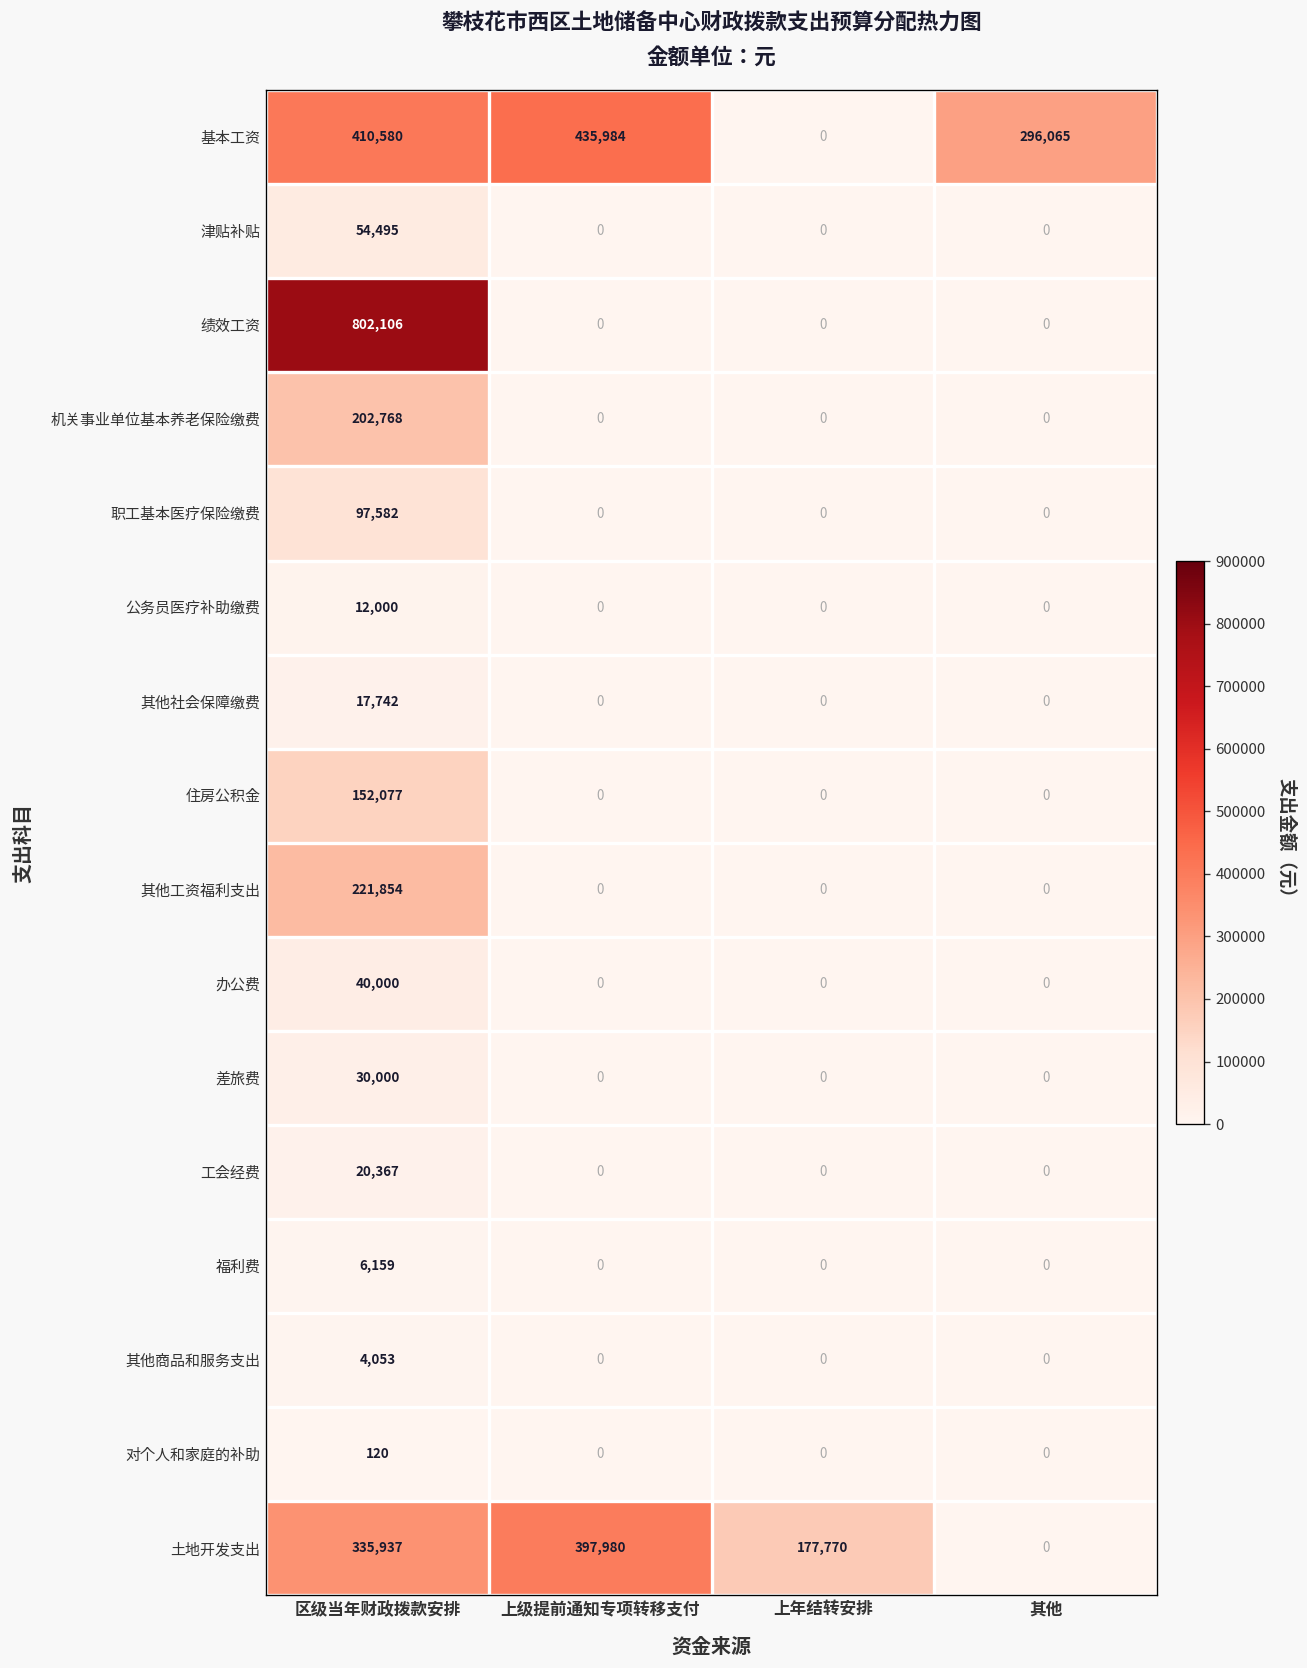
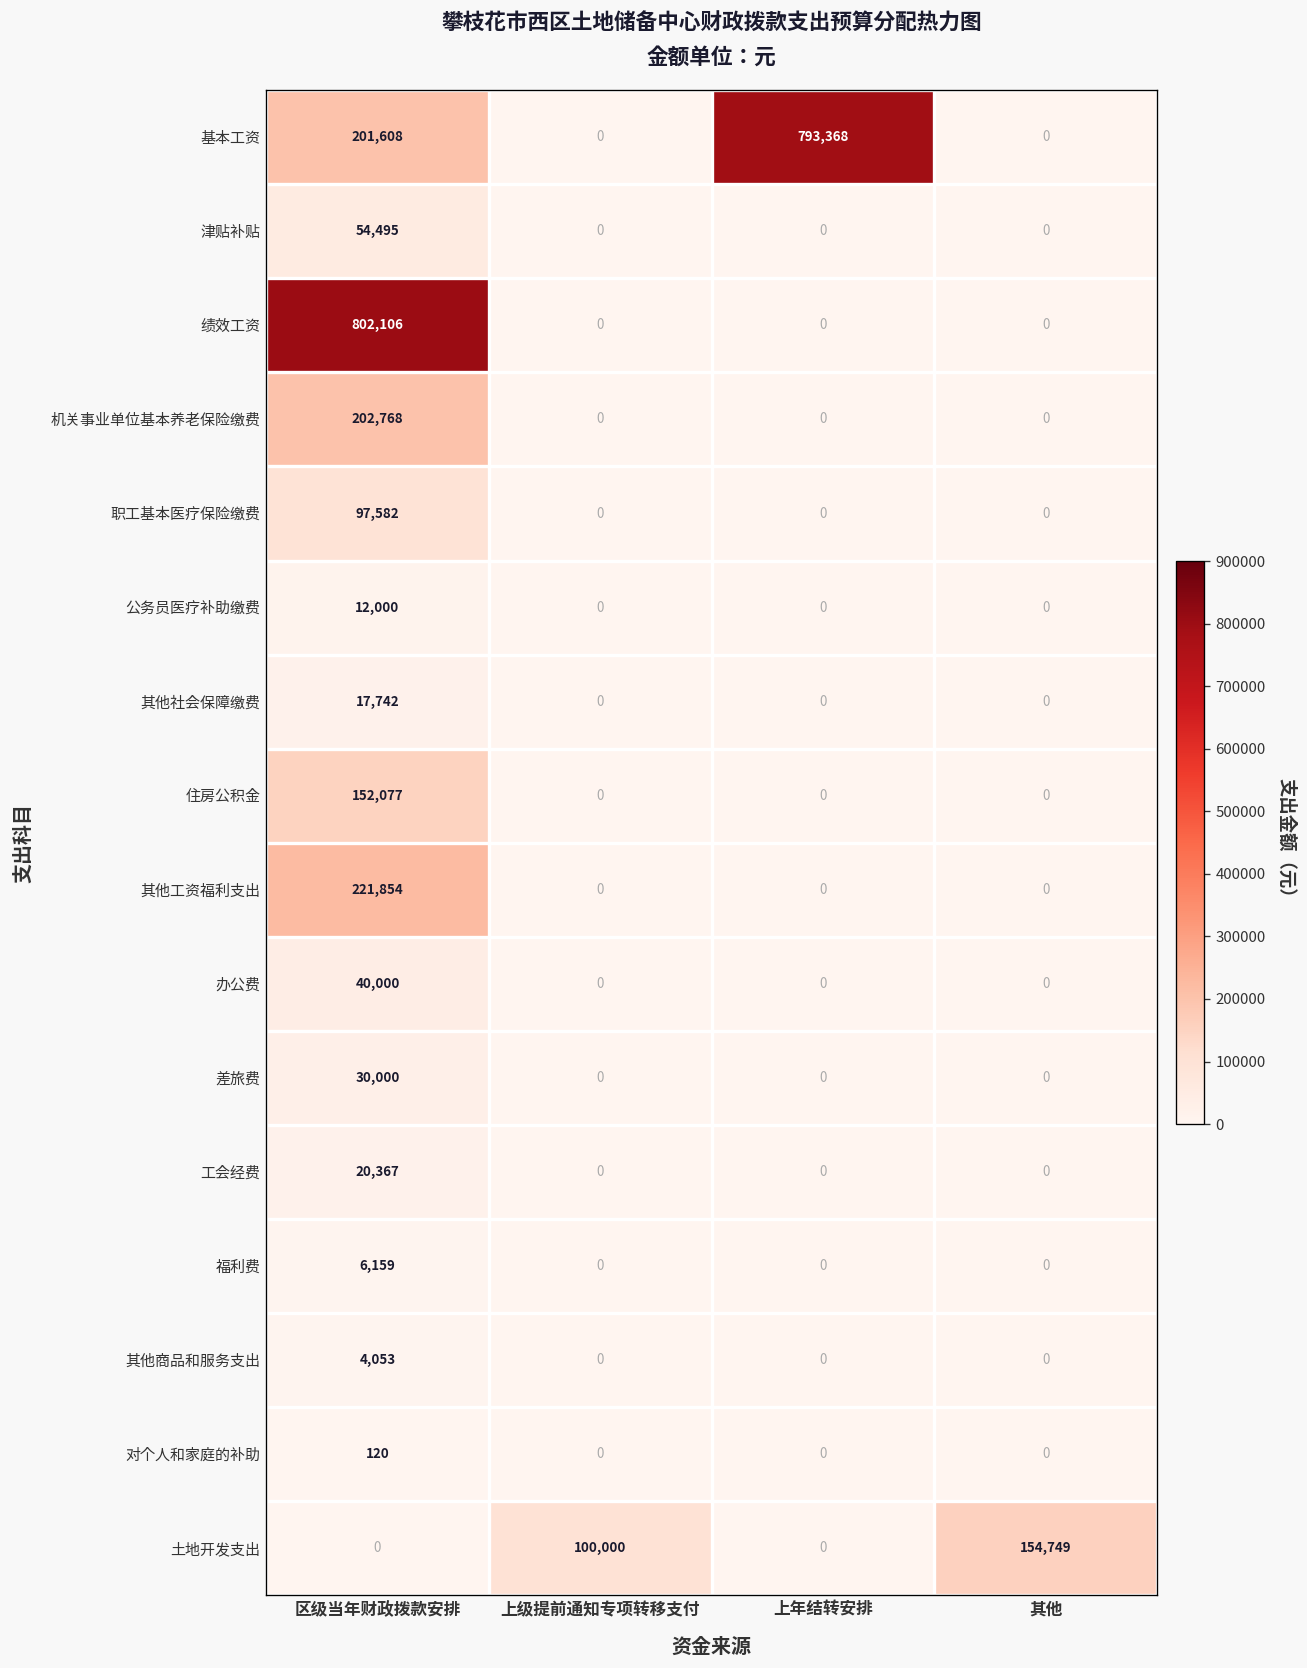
基本工资, 区级当年财政拨款安排: 410,580 -> 201,608
基本工资, 上级提前通知专项转移支付: 435,984 -> 0
基本工资, 上年结转安排: 0 -> 793,368
基本工资, 其他: 296,065 -> 0
土地开发支出, 区级当年财政拨款安排: 335,937 -> 0
土地开发支出, 上级提前通知专项转移支付: 397,980 -> 100,000
土地开发支出, 上年结转安排: 177,770 -> 0
土地开发支出, 其他: 0 -> 154,749
